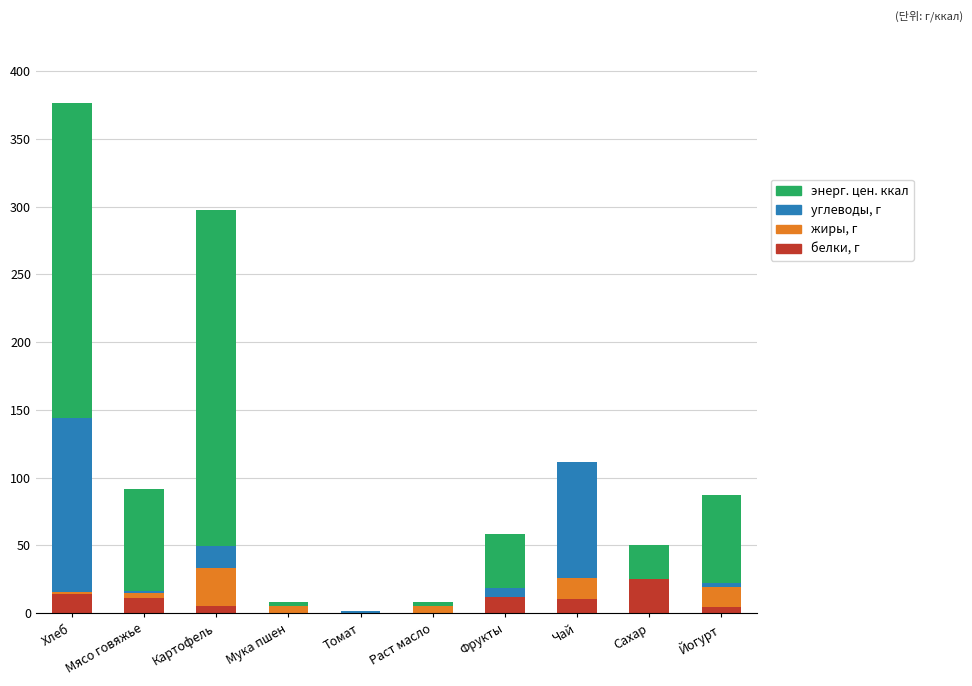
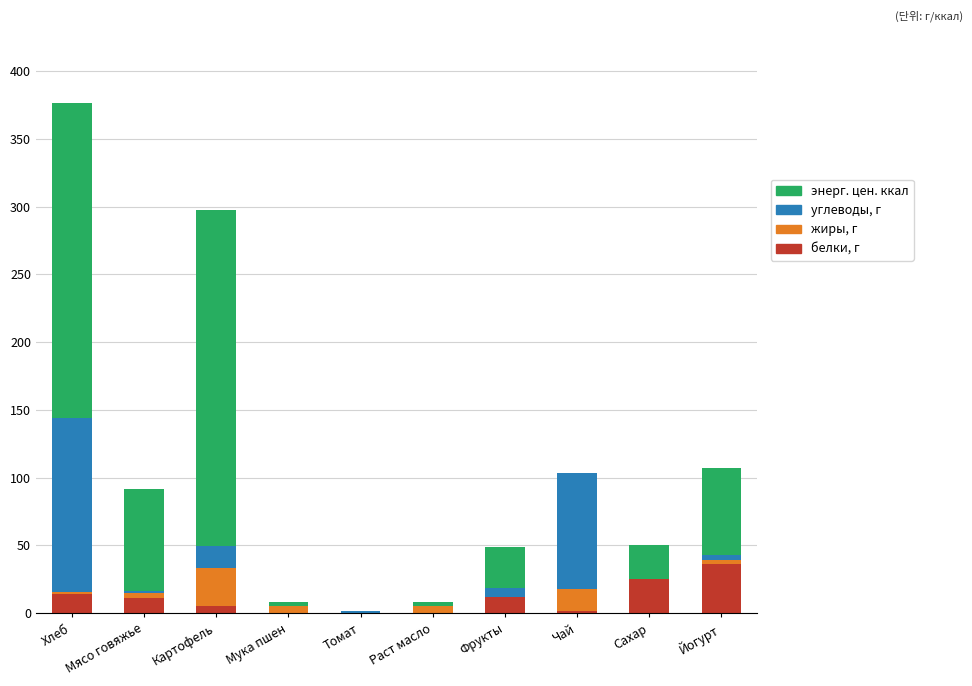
энерг. цен. ккал, Фрукты: 40 -> 30
белки, г, Чай: 10 -> 2
белки, г, Йогурт: 5 -> 37
жиры, г, Йогурт: 15 -> 3
